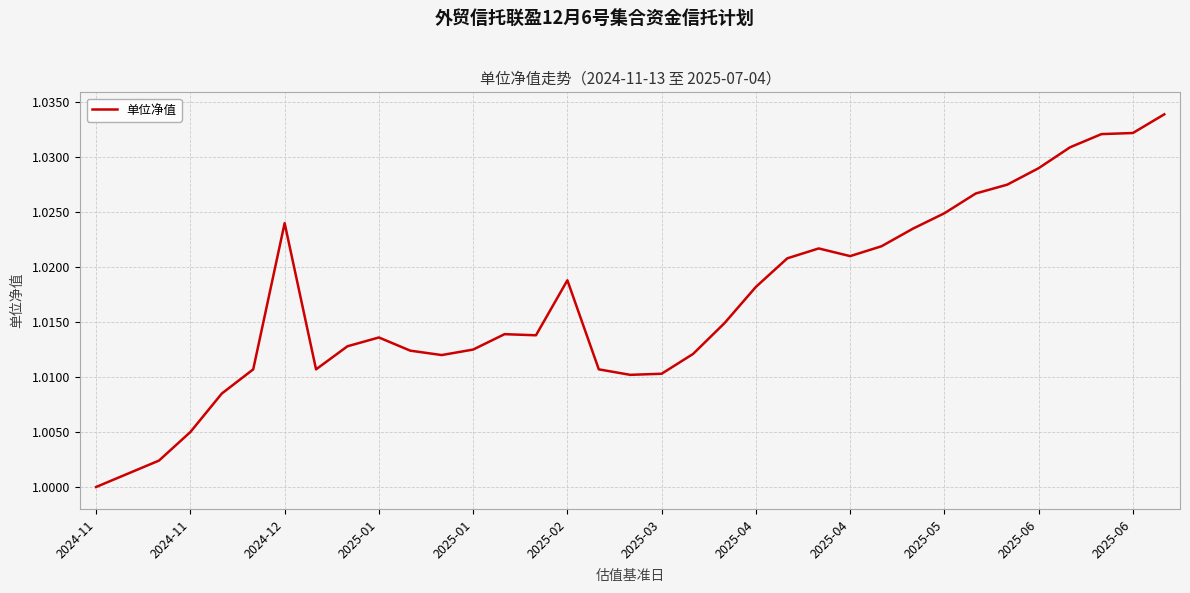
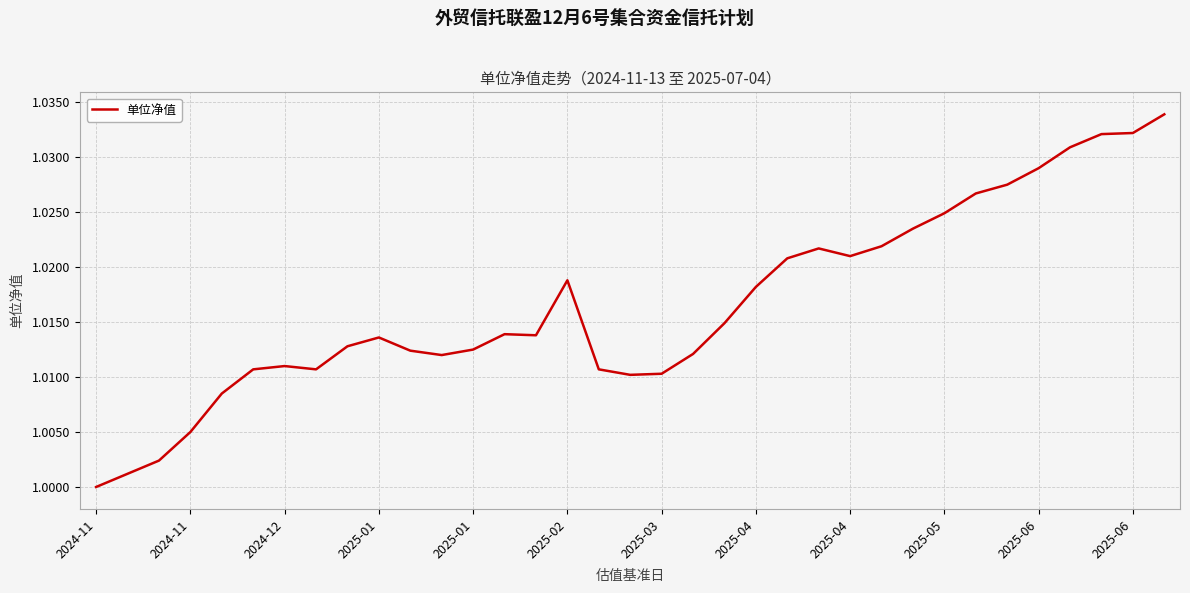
2024-12: 1.024 -> 1.011
